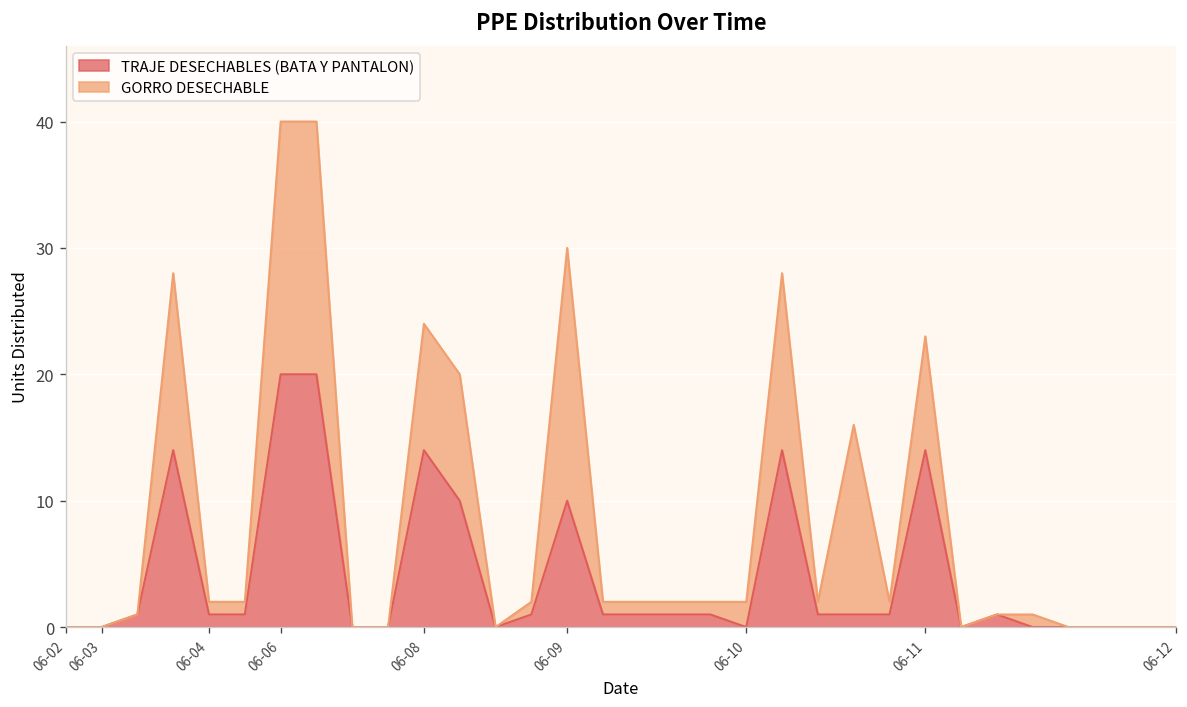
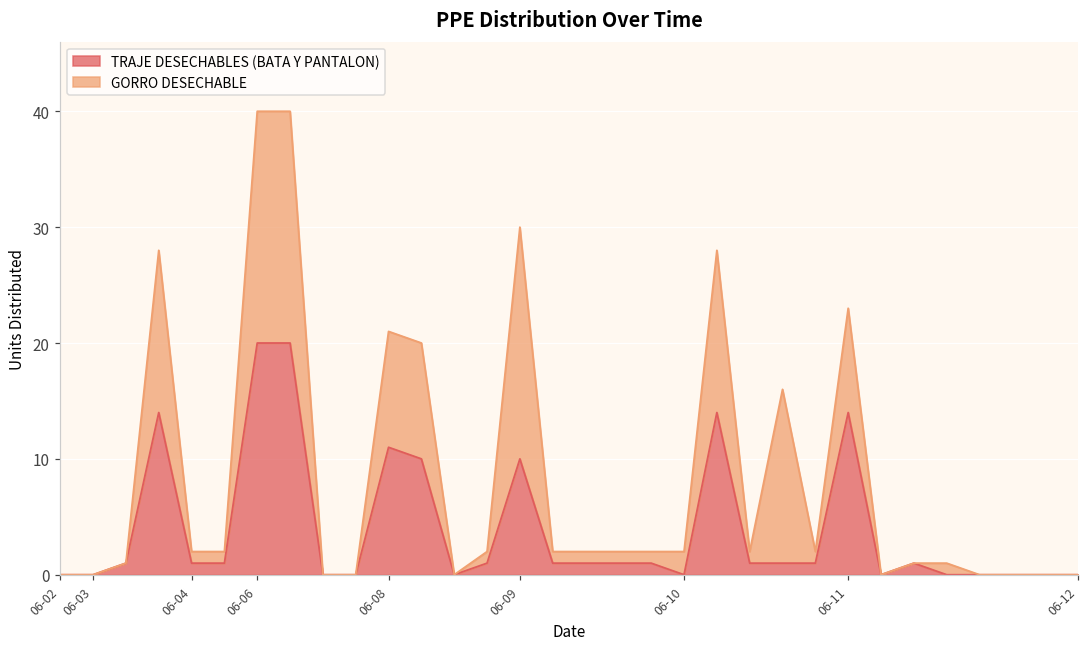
TRAJE DESECHABLES (BATA Y PANTALON), 06-08: 14 -> 11
